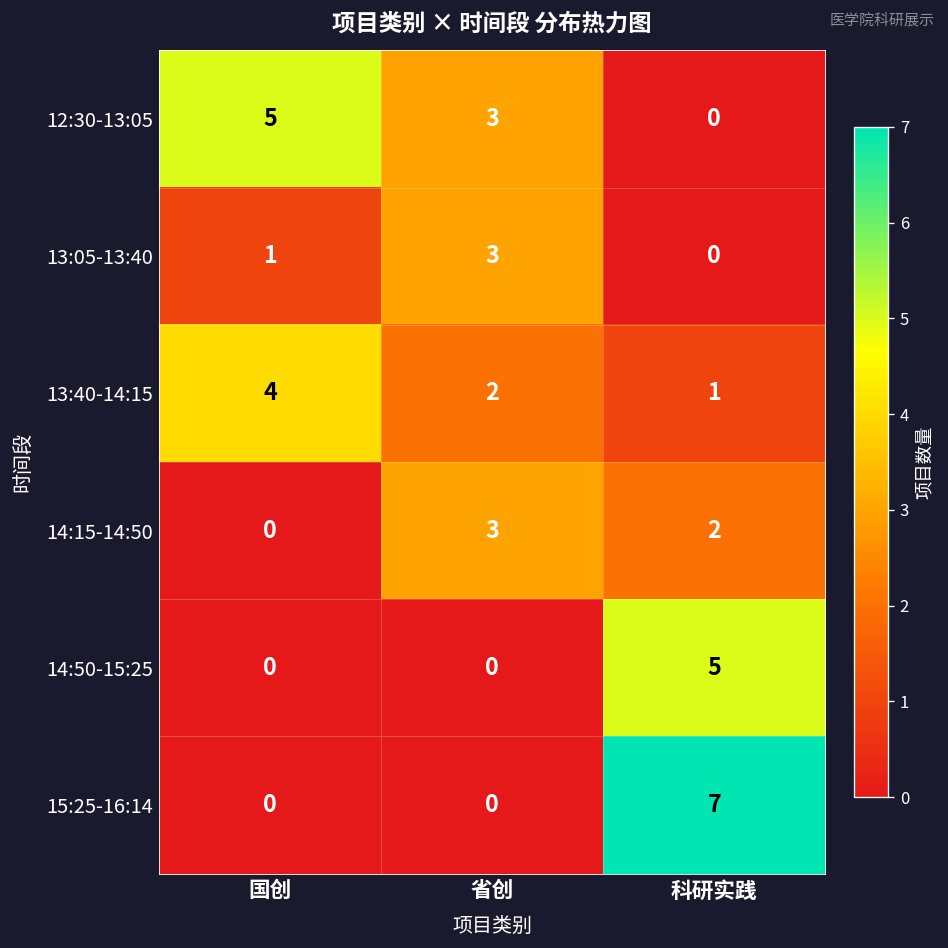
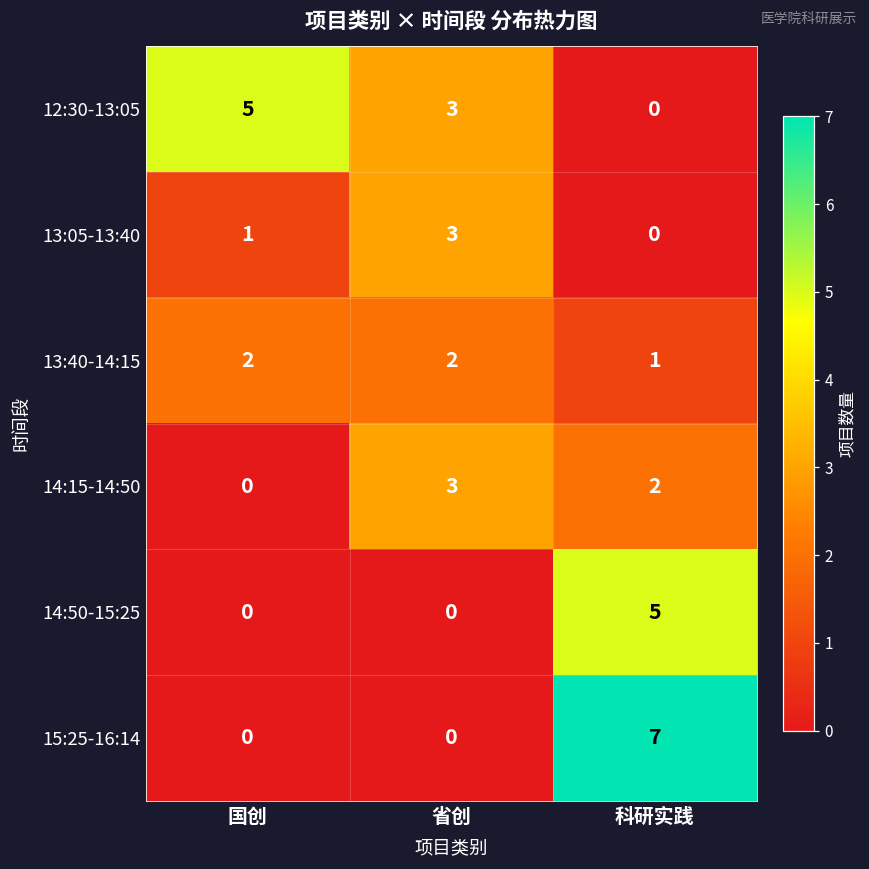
13:40-14:15, 国创: 4 -> 2
